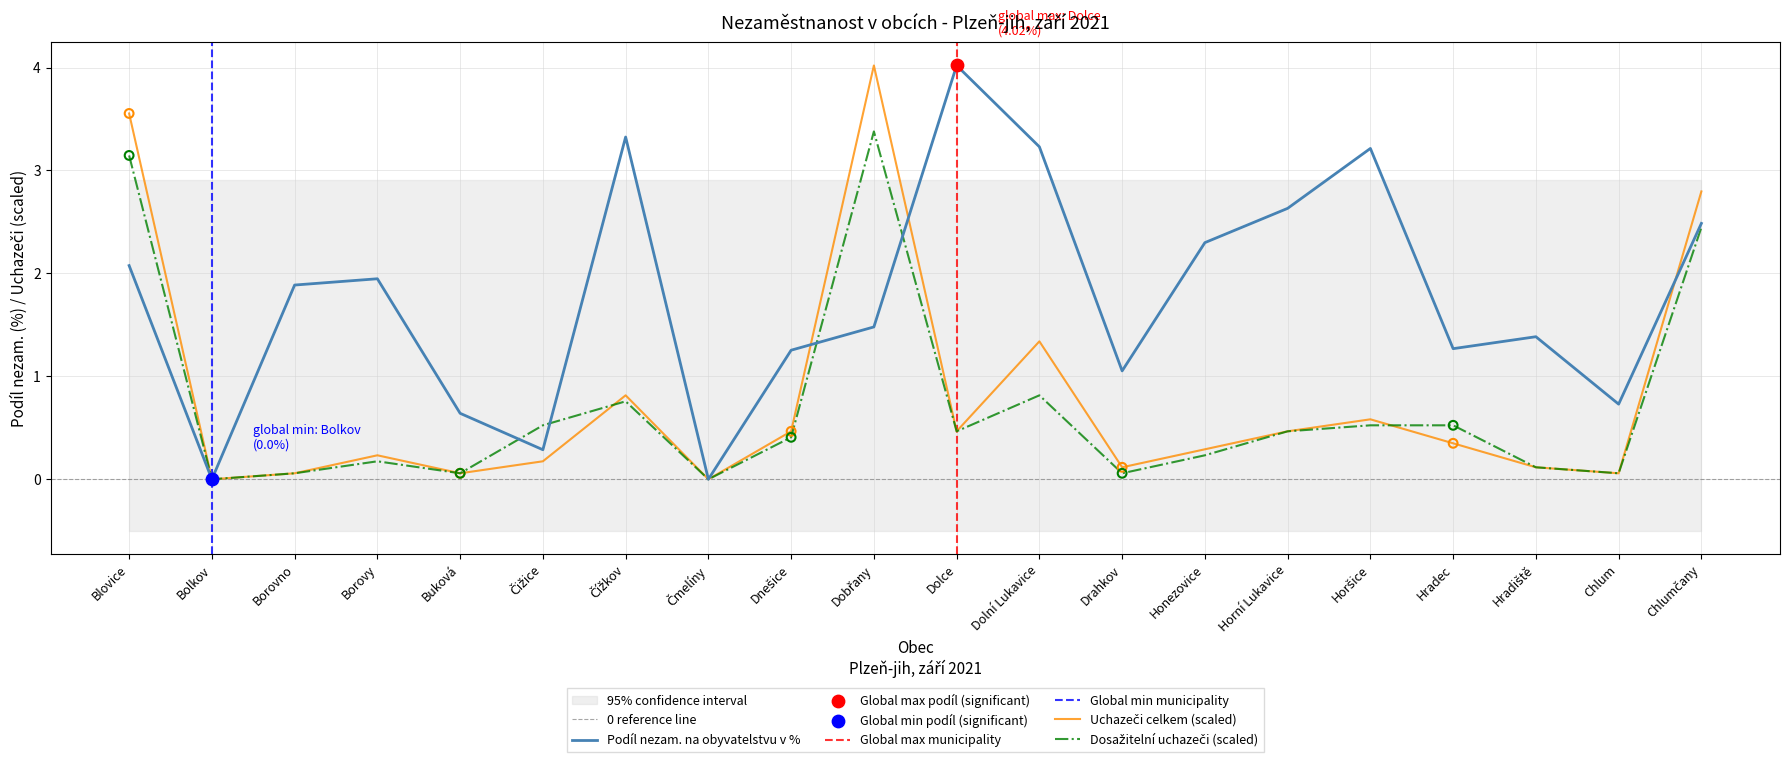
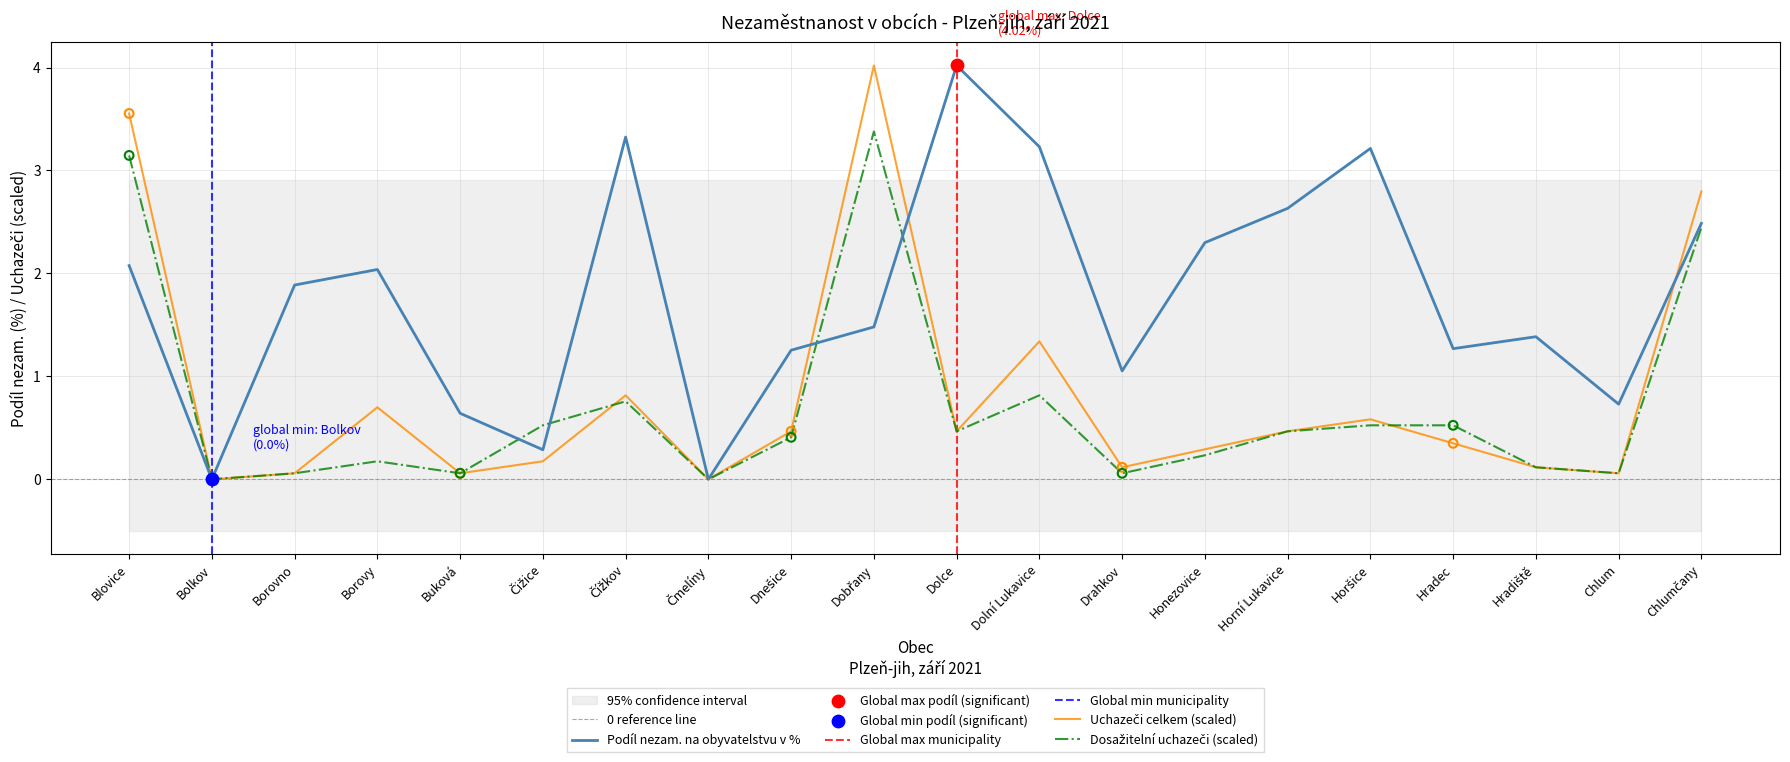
Podíl nezam. na obyvatelstvu v %, Borovy: 1.95 -> 2.04
Uchazeči celkem (scaled), Borovy: 0.23 -> 0.70
